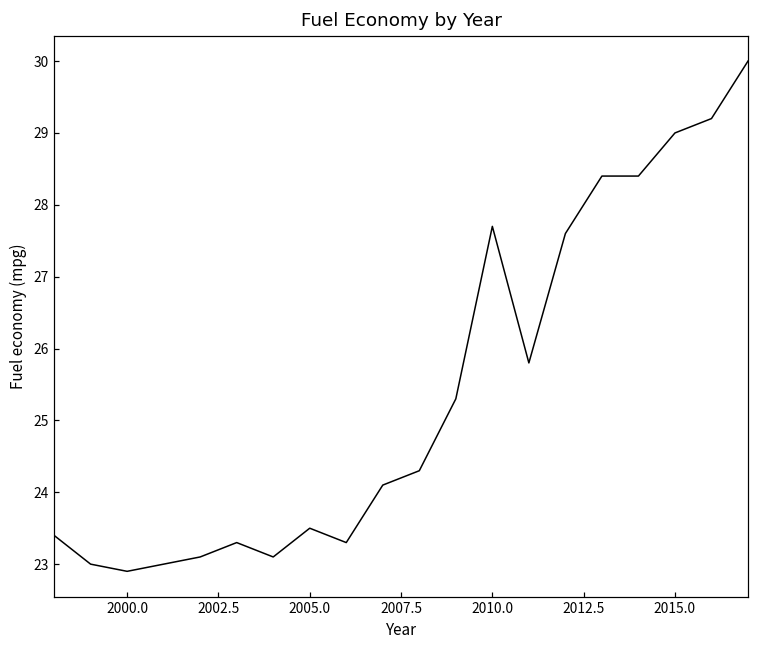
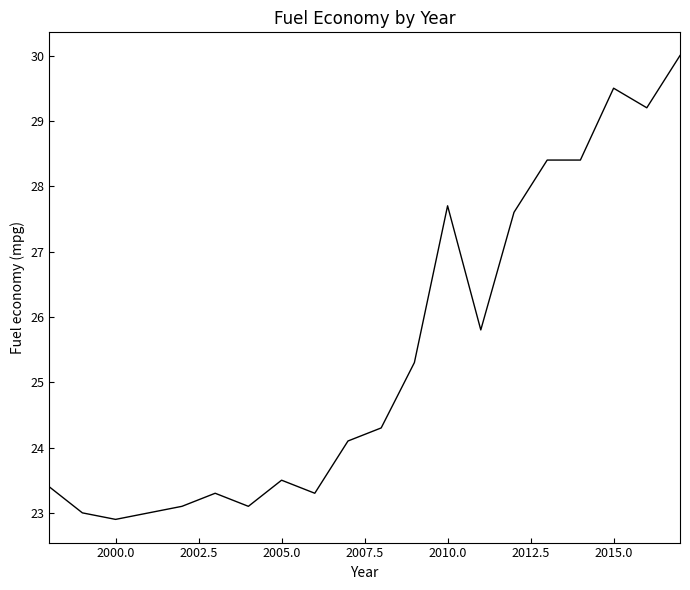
2015.0: 29.0 -> 29.5
